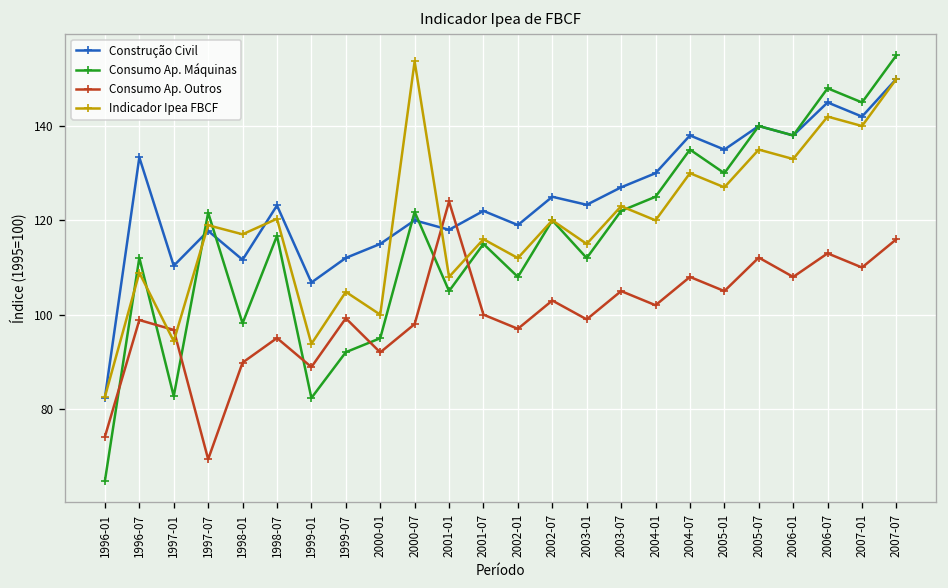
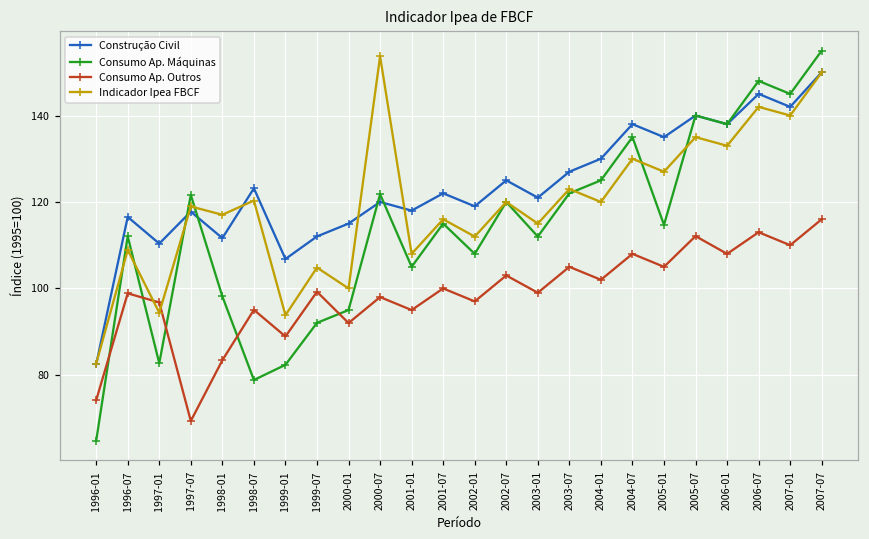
Construção Civil, 1996-07: 133 -> 117
Consumo Ap. Outros, 1998-01: 90 -> 83
Consumo Ap. Máquinas, 1998-07: 117 -> 79
Consumo Ap. Outros, 2001-01: 124 -> 95
Construção Civil, 2003-01: 123 -> 121
Consumo Ap. Máquinas, 2005-01: 130 -> 115
